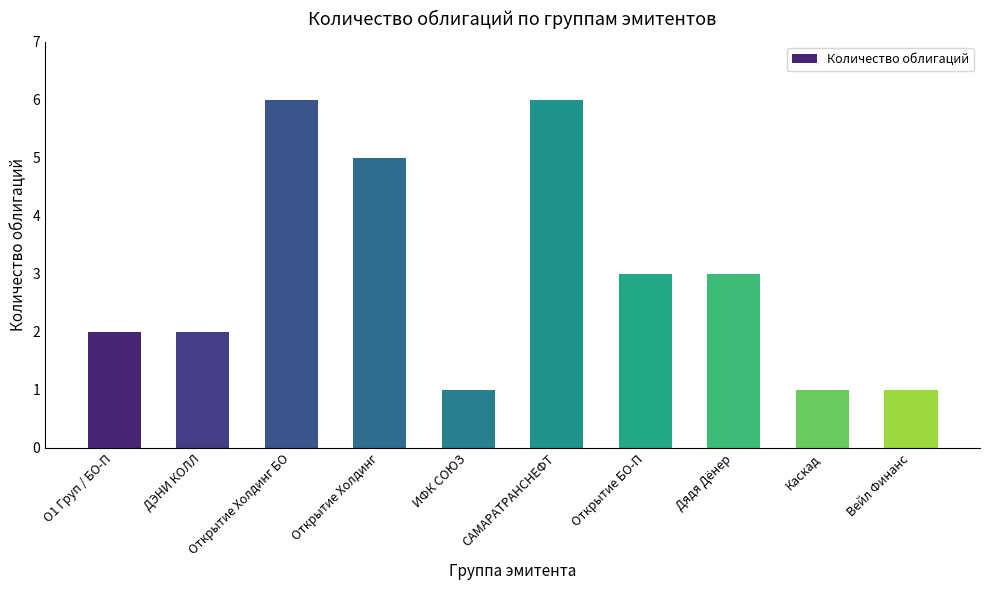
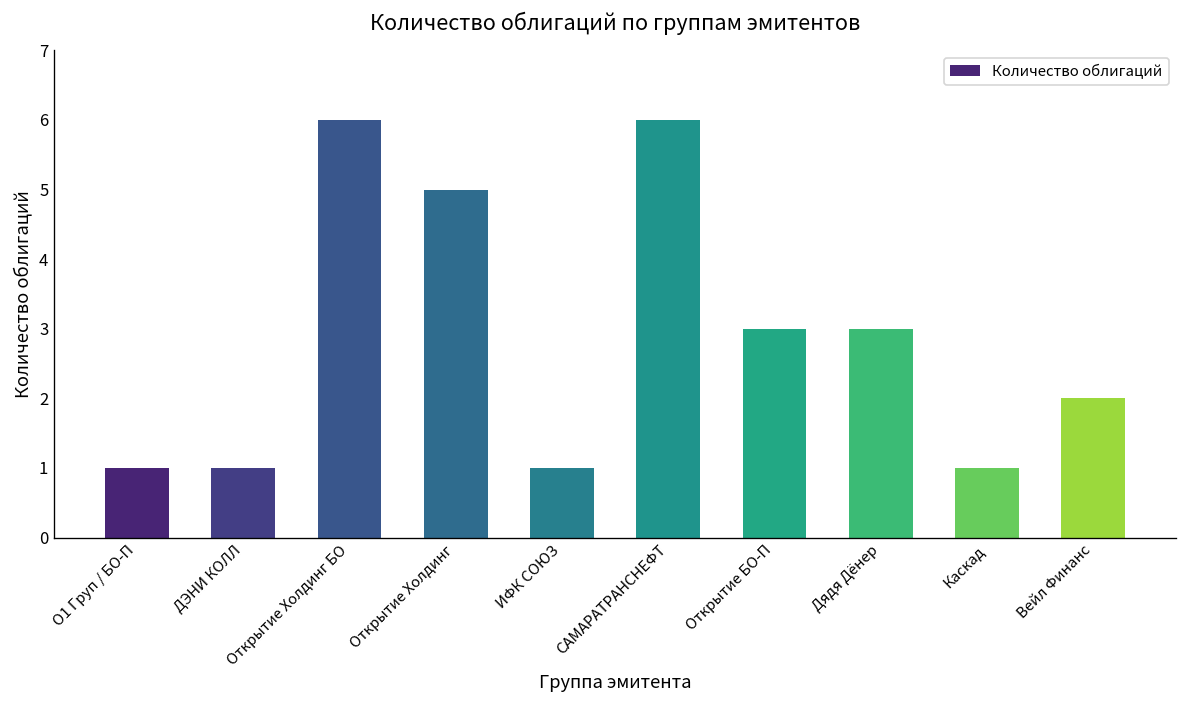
О1 Груп / БО-П: 2 -> 1
ДЭНИ КОЛЛ: 2 -> 1
Вейл Финанс: 1 -> 2
